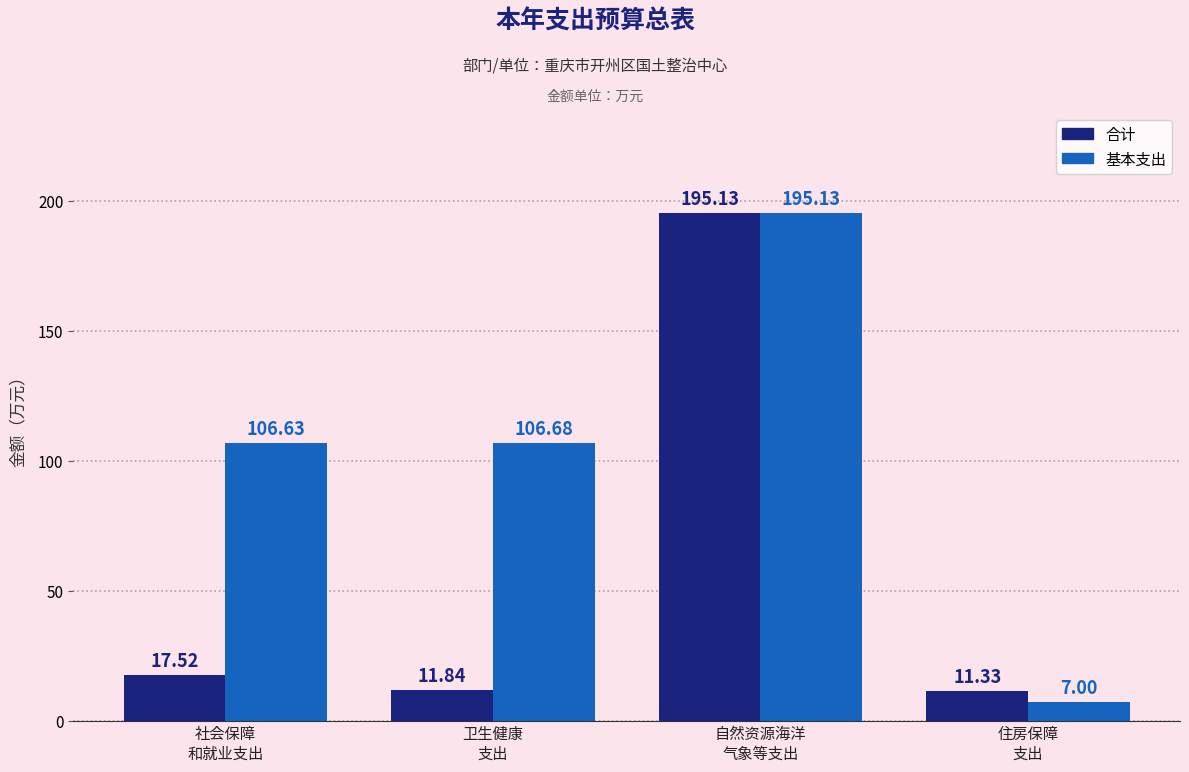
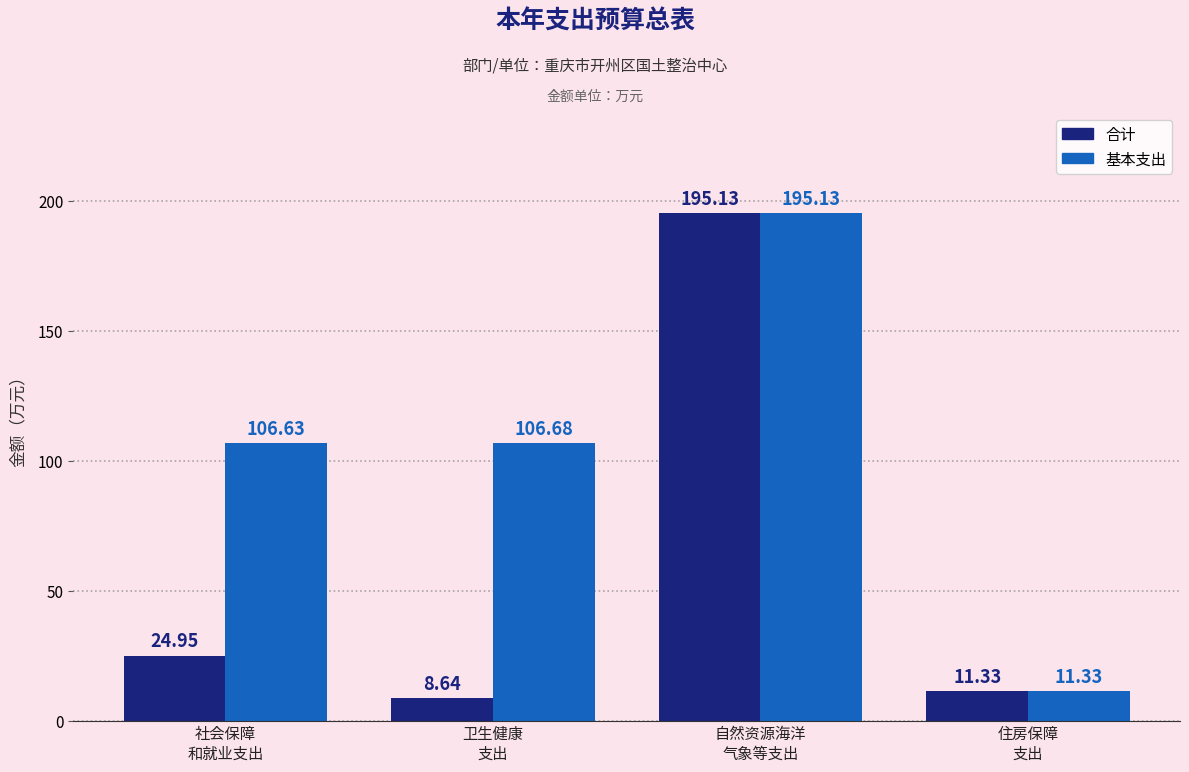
合计, 社会保障 和就业支出: 17.52 -> 24.95
合计, 卫生健康 支出: 11.84 -> 8.64
基本支出, 住房保障 支出: 7.00 -> 11.33
